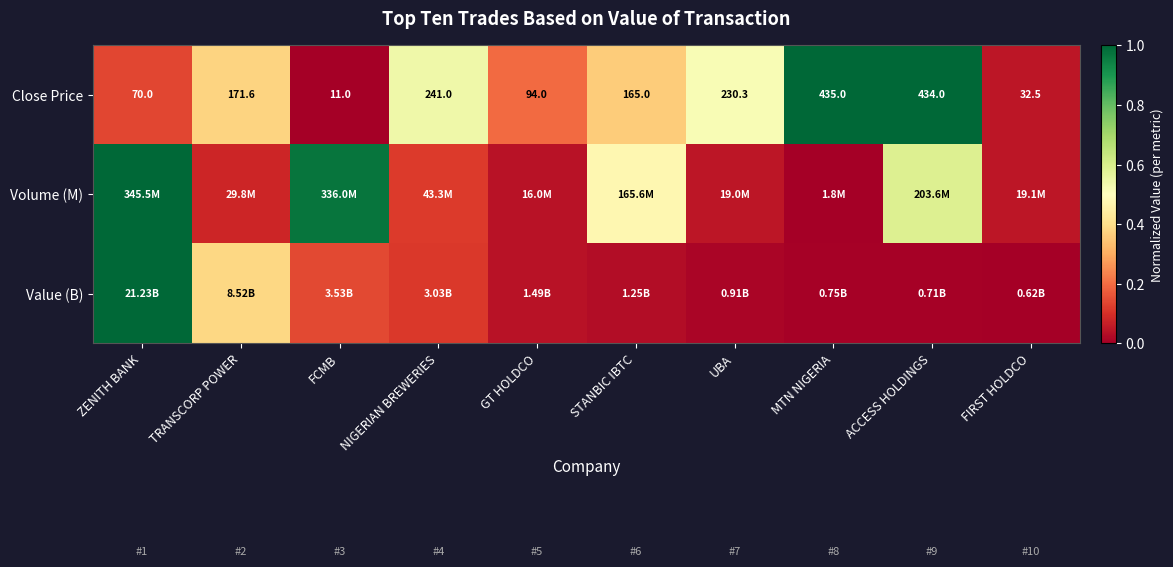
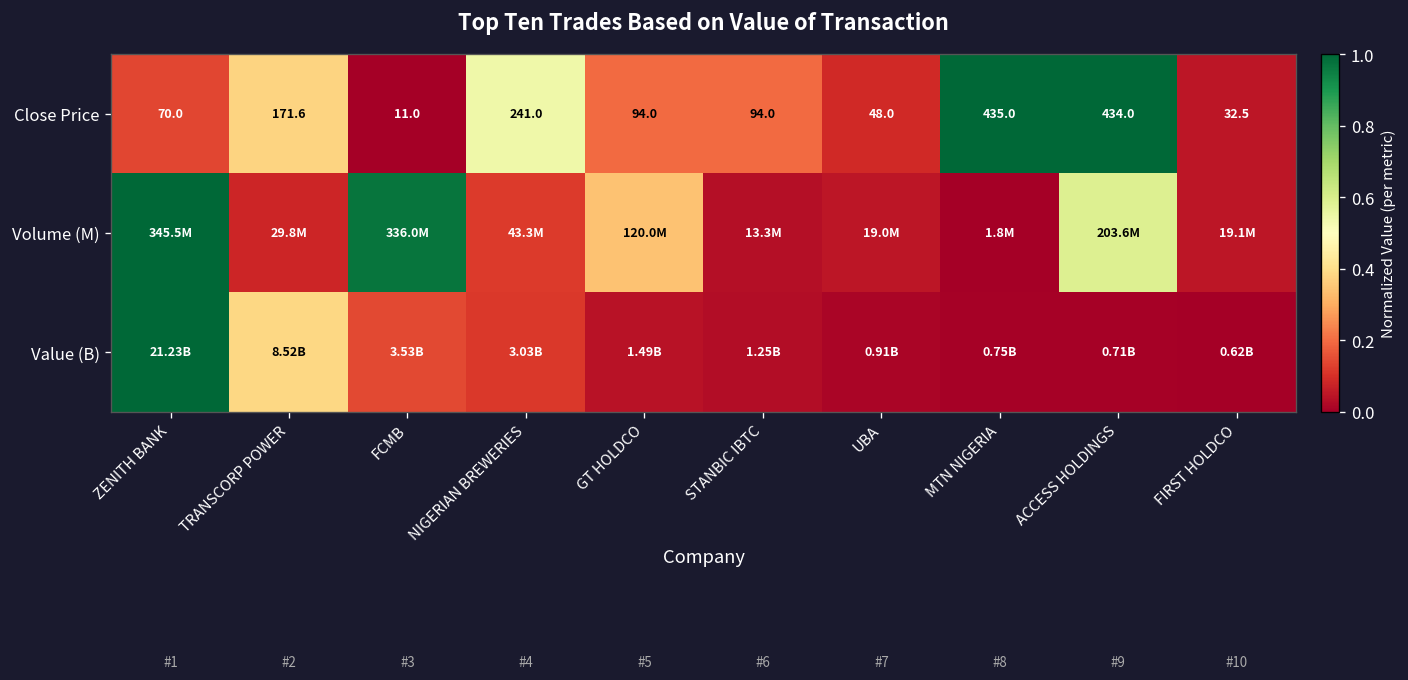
Close Price, STANBIC IBTC: 165.0 -> 94.0
Close Price, UBA: 230.3 -> 48.0
Volume (M), GT HOLDCO: 16.0M -> 120.0M
Volume (M), STANBIC IBTC: 165.6M -> 13.3M
